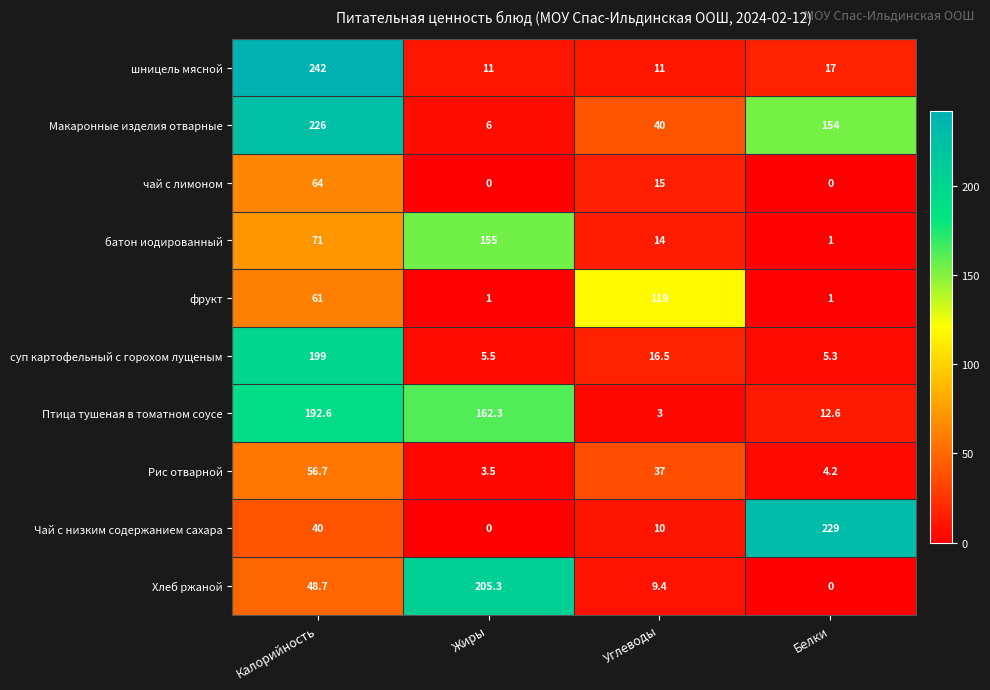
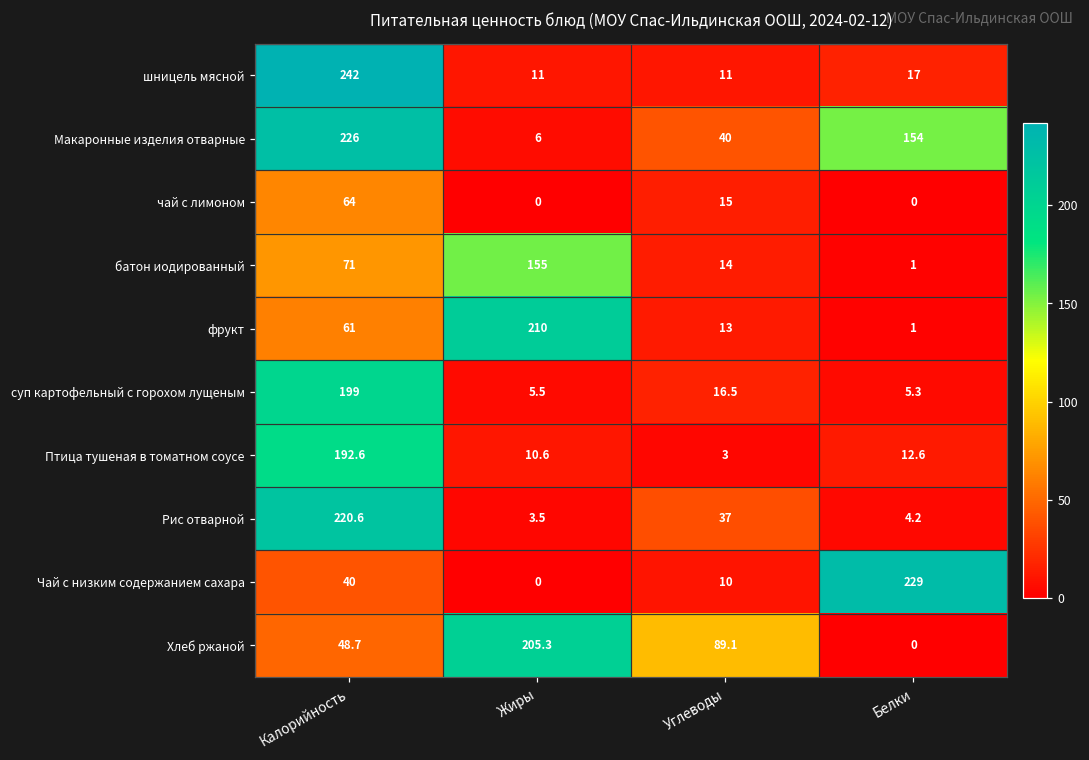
фрукт, Жиры: 1 -> 210
фрукт, Углеводы: 119 -> 13
Птица тушеная в томатном соусе, Жиры: 162.3 -> 10.6
Рис отварной, Калорийность: 56.7 -> 220.6
Хлеб ржаной, Углеводы: 9.4 -> 89.1
